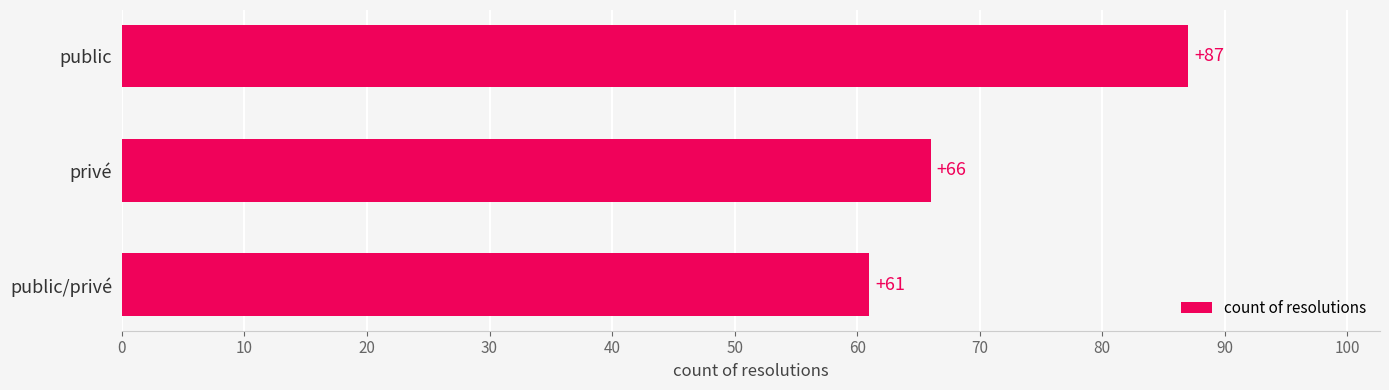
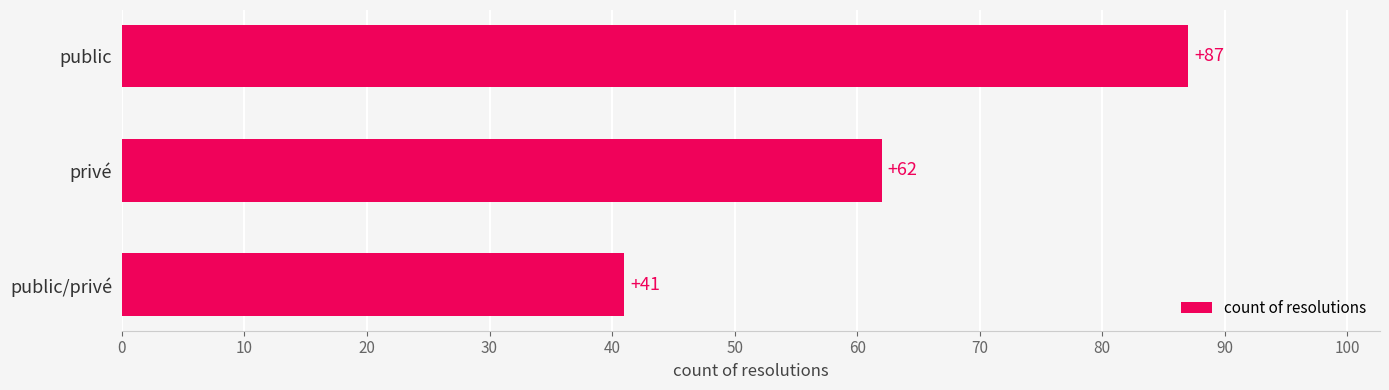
privé: +66 -> +62
public/privé: +61 -> +41
